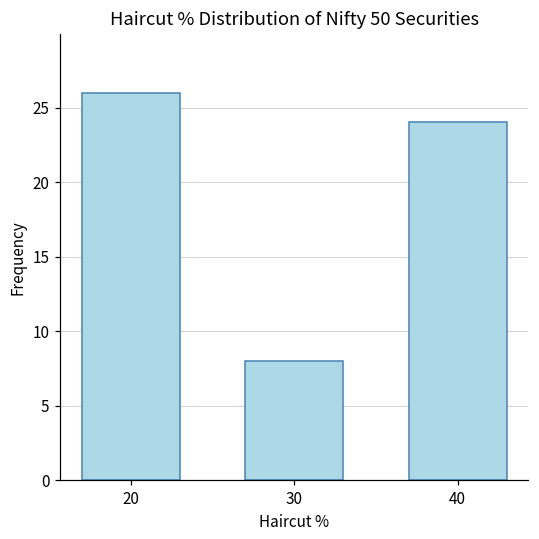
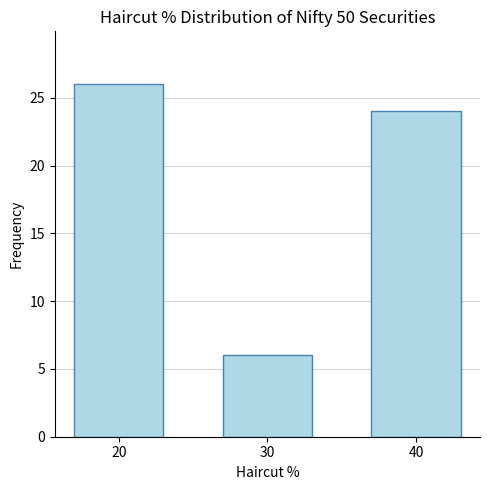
30: 8 -> 6
